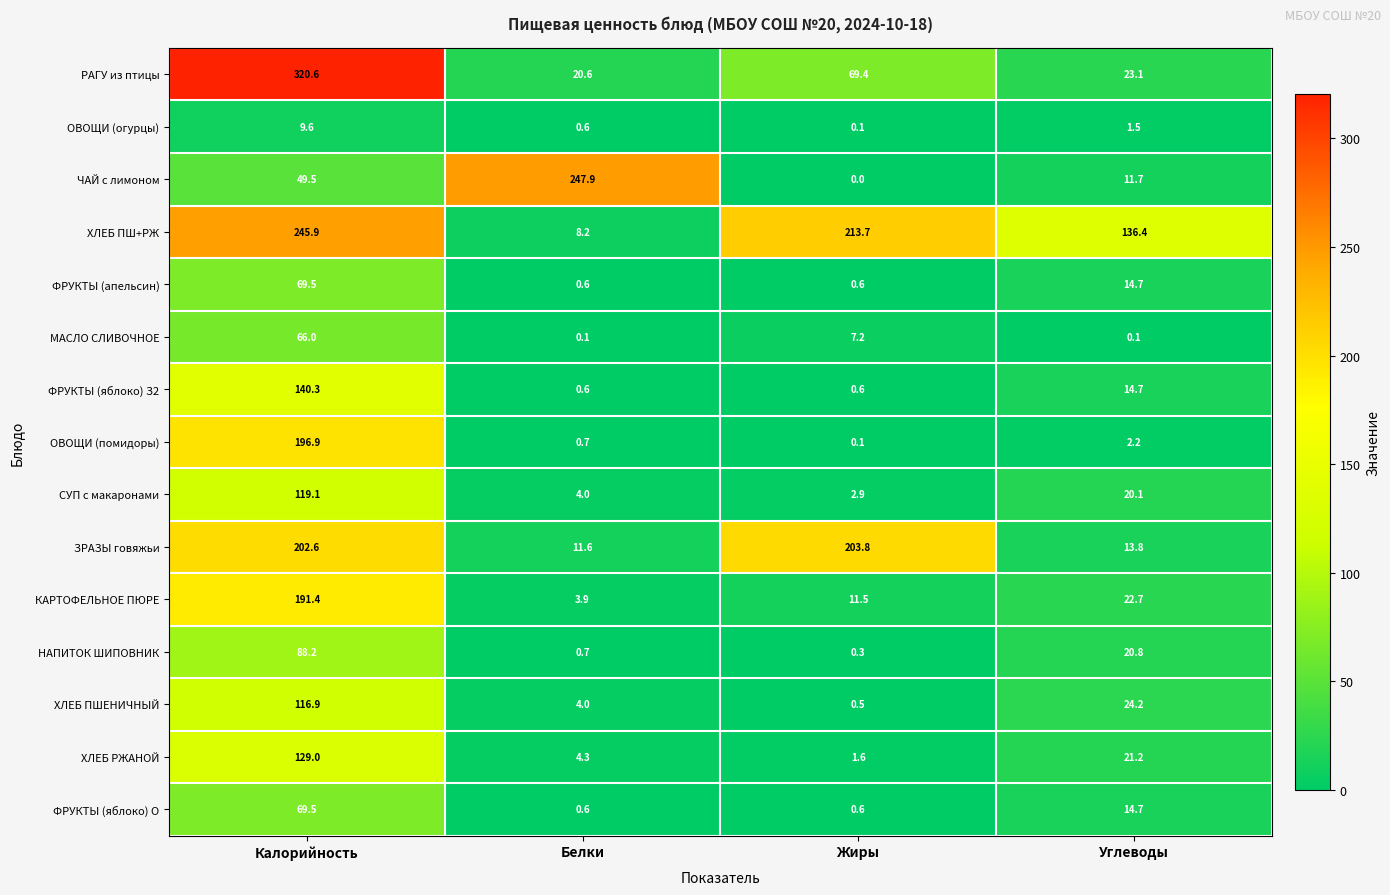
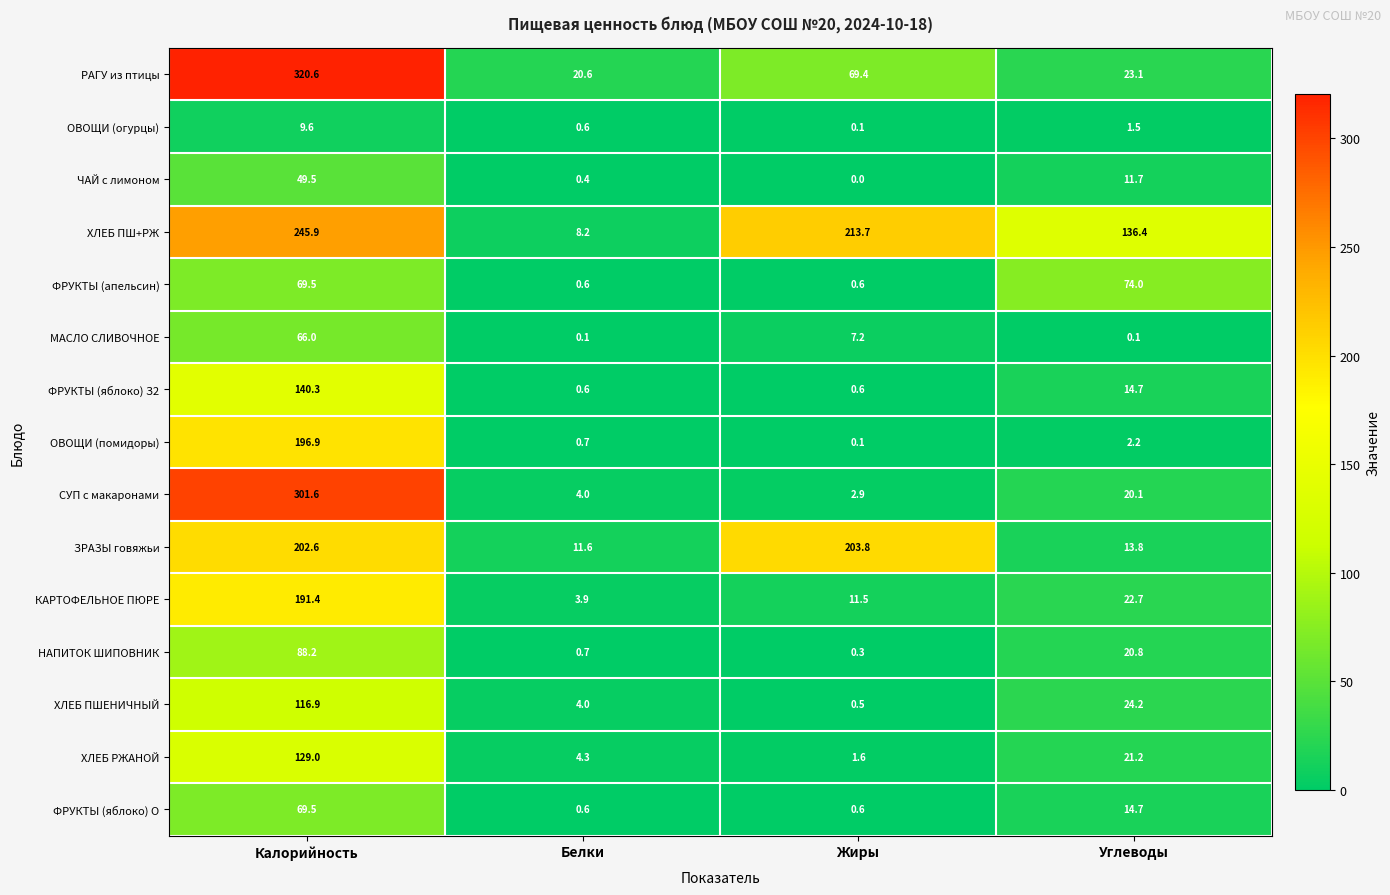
ЧАЙ с лимоном, Белки: 247.9 -> 0.4
ФРУКТЫ (апельсин), Углеводы: 14.7 -> 74.0
СУП с макаронами, Калорийность: 119.1 -> 301.6
